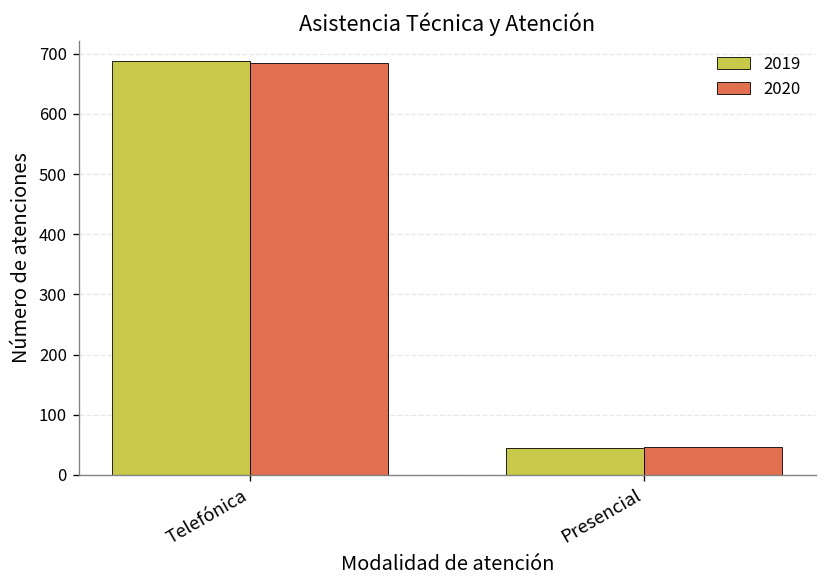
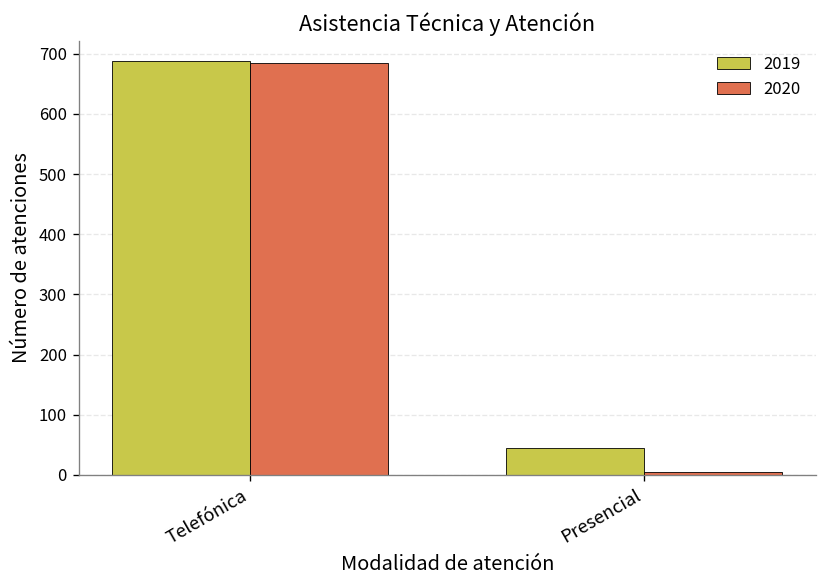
2020, Presencial: 50 -> 10
